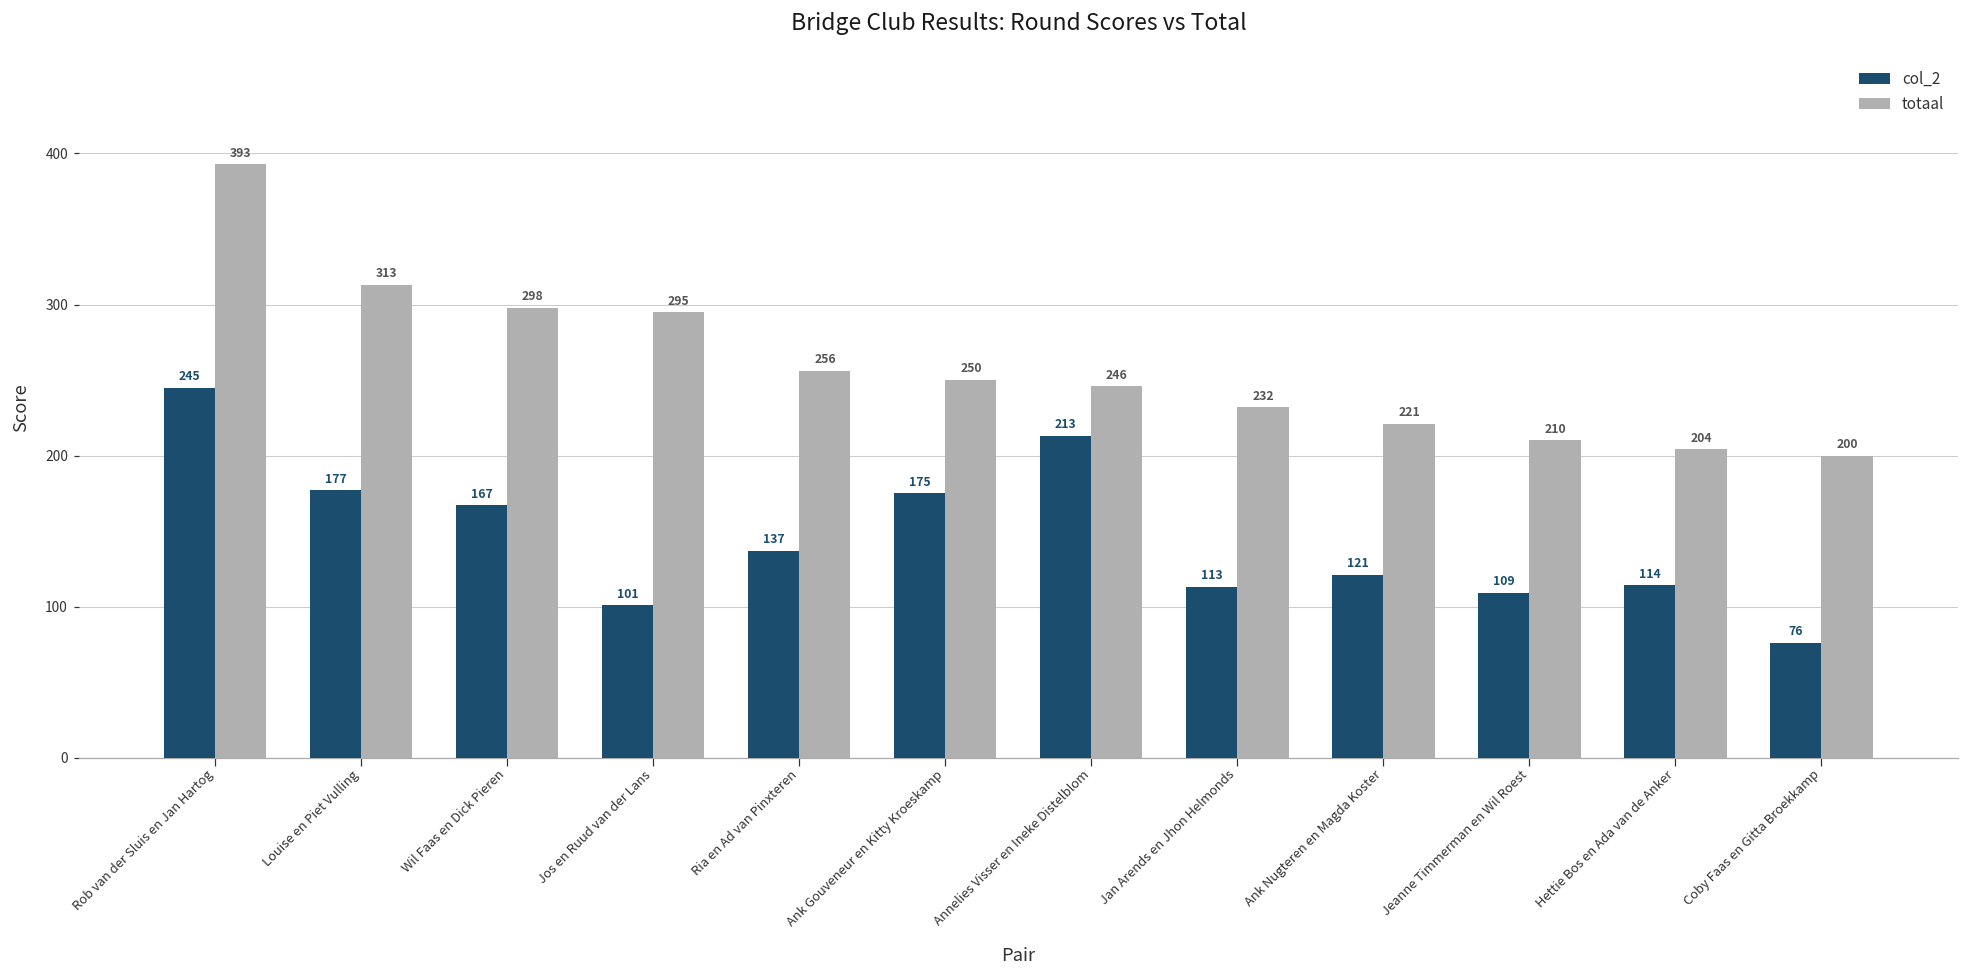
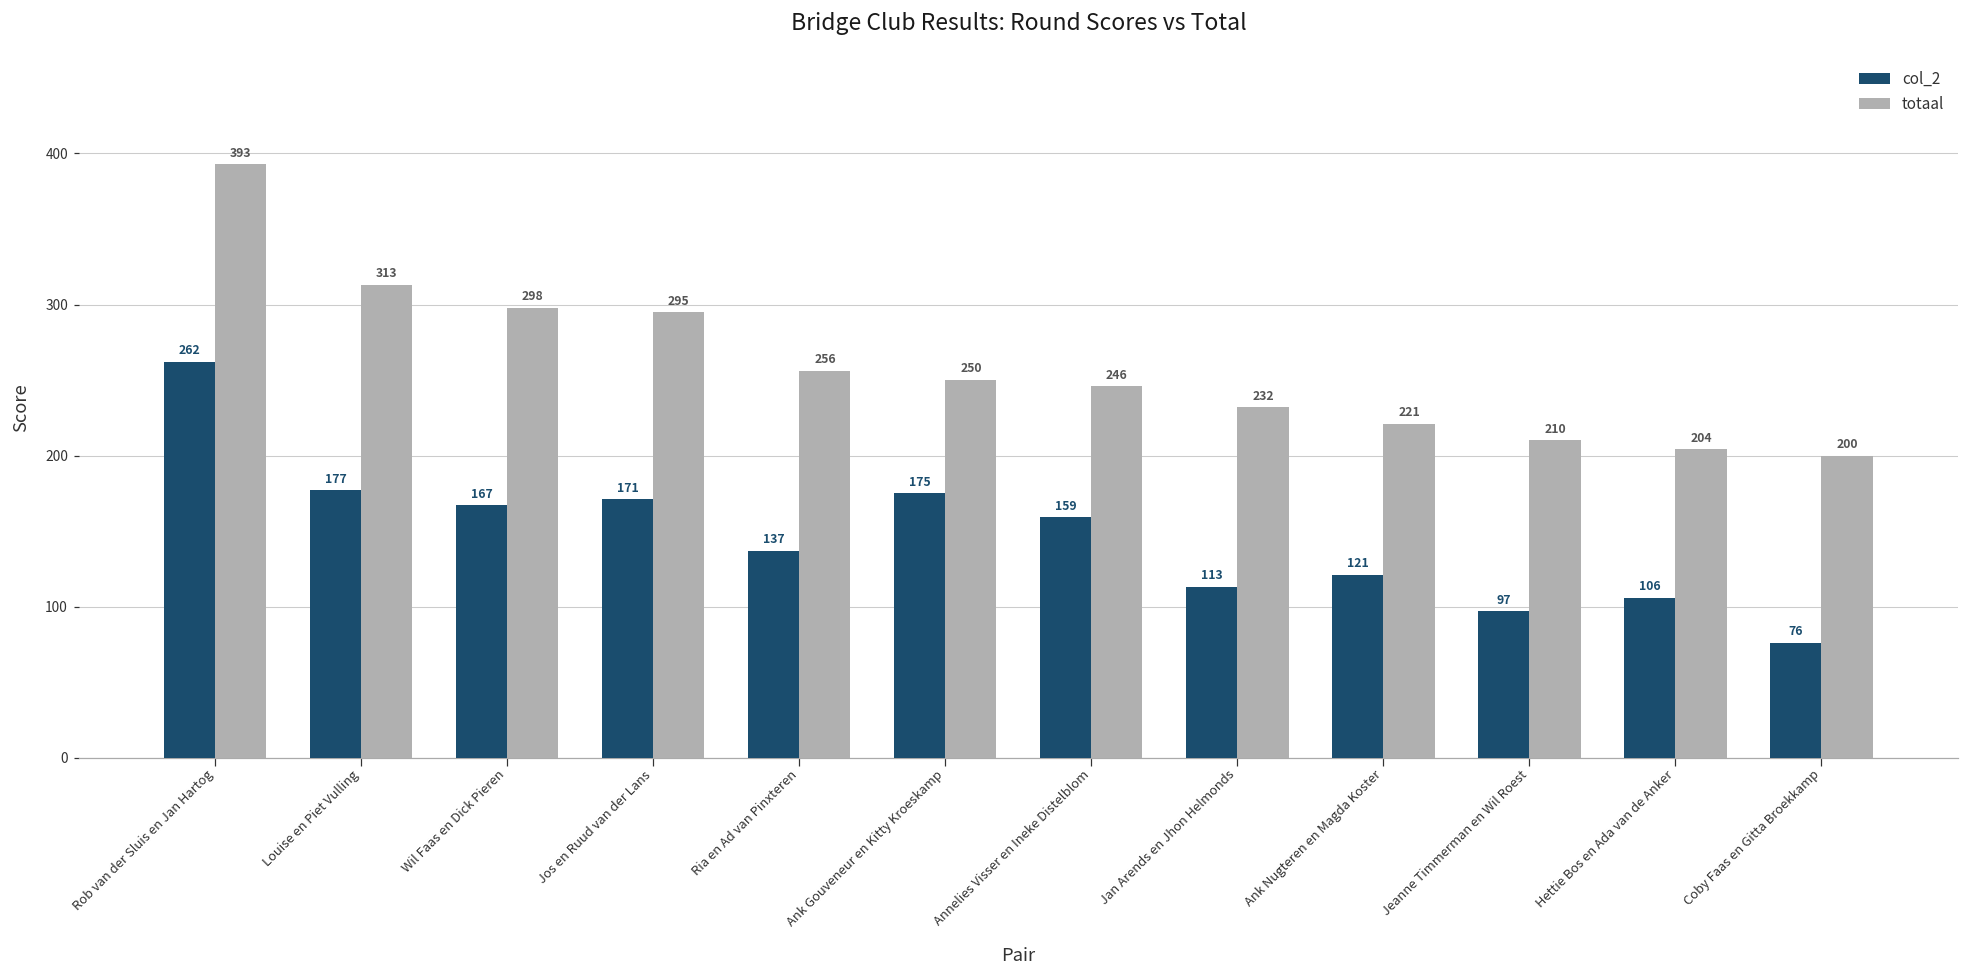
col_2, Rob van der Sluis en Jan Hartog: 245 -> 262
col_2, Jos en Ruud van der Lans: 101 -> 171
col_2, Annelies Visser en Ineke Distelblom: 213 -> 159
col_2, Jeanne Timmerman en Wil Roest: 109 -> 97
col_2, Hettie Bos en Ada van de Anker: 114 -> 106
